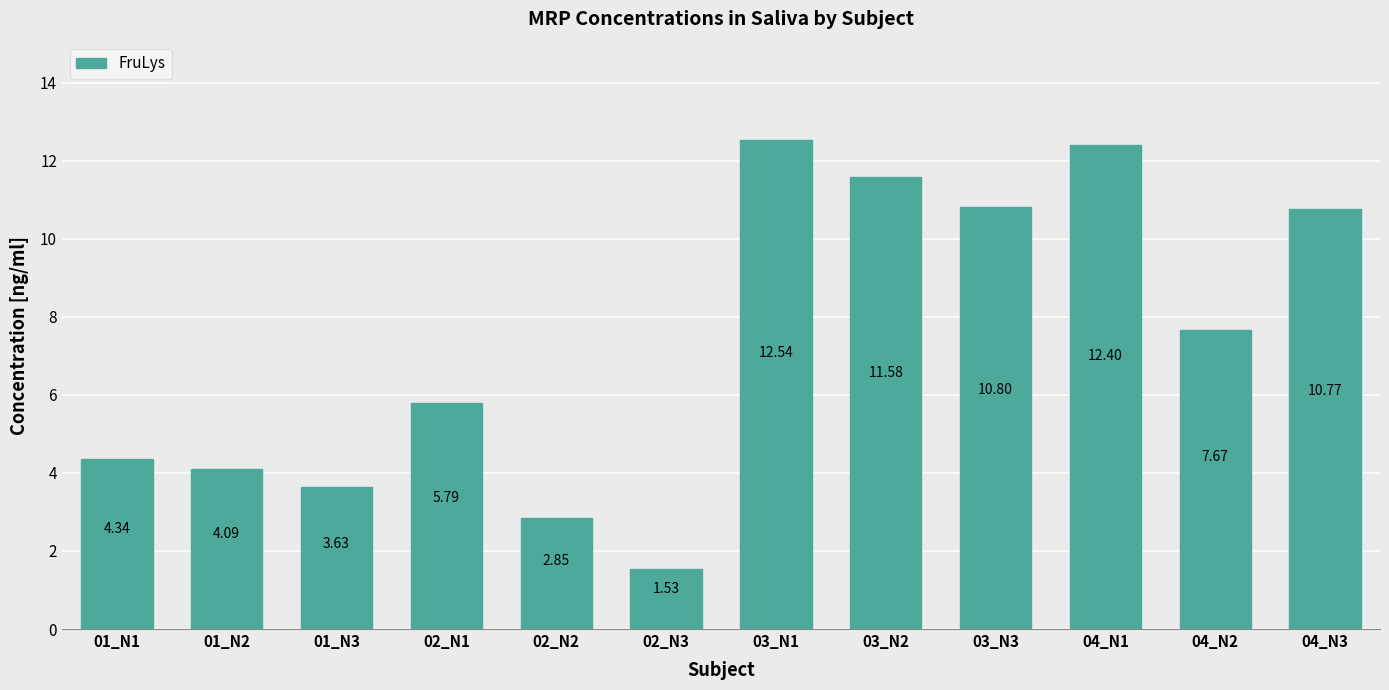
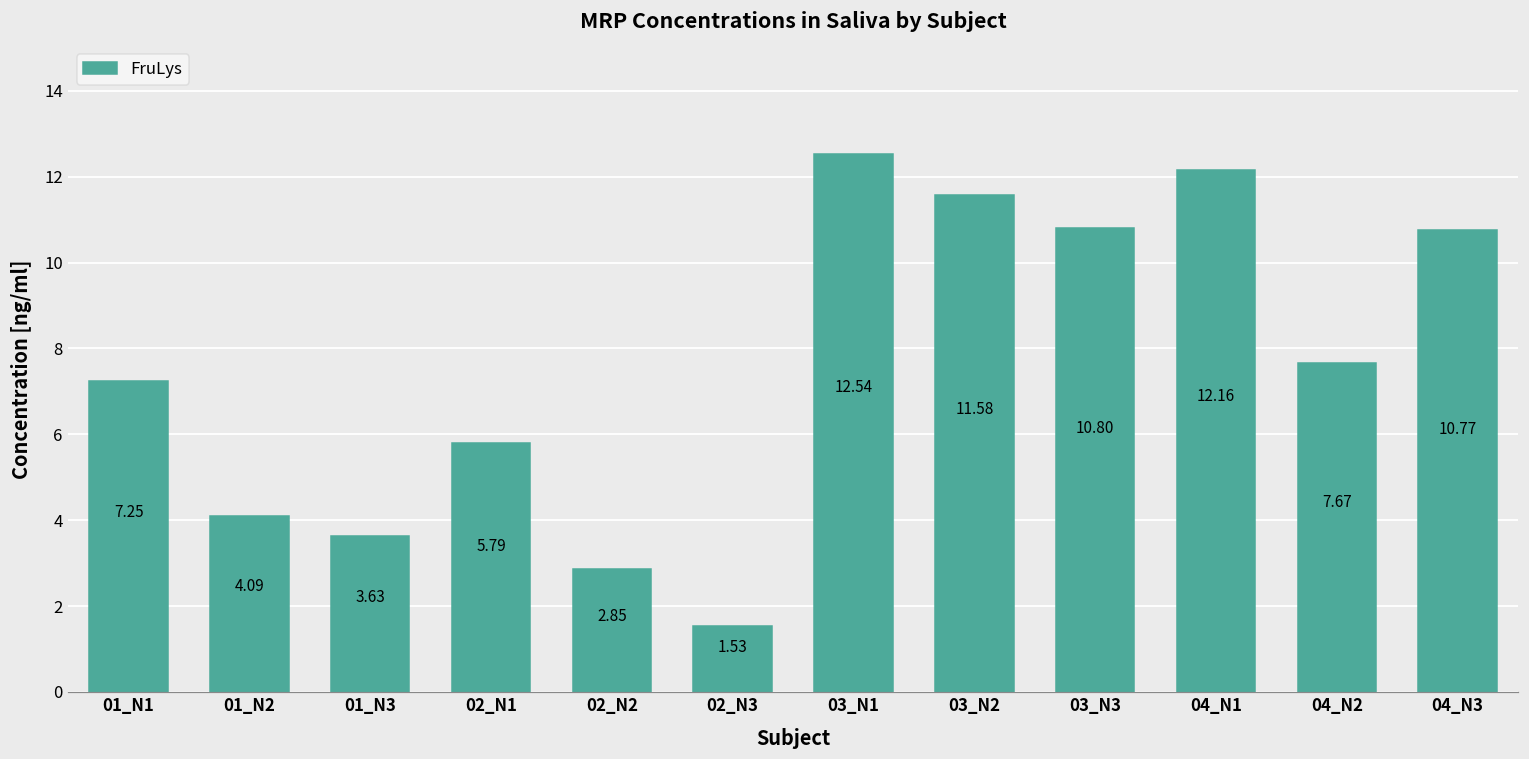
01_N1: 4.34 -> 7.25
04_N1: 12.40 -> 12.16
